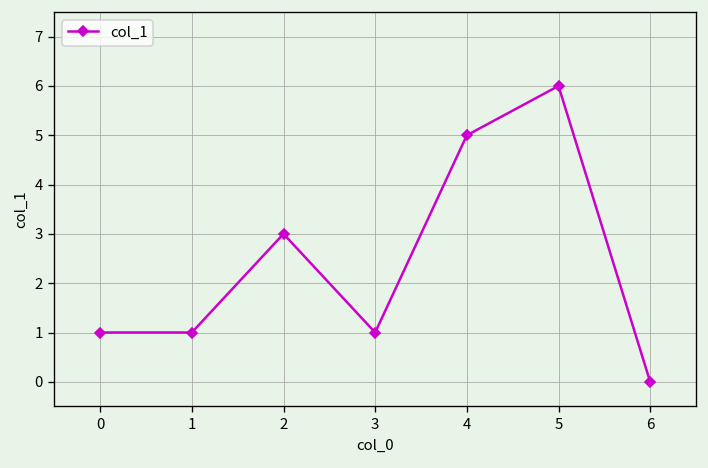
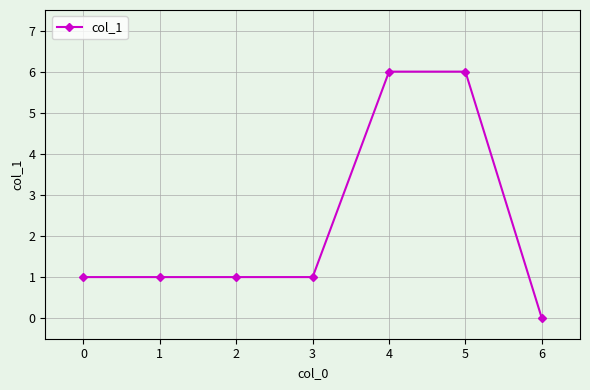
2: 3 -> 1
4: 5 -> 6
